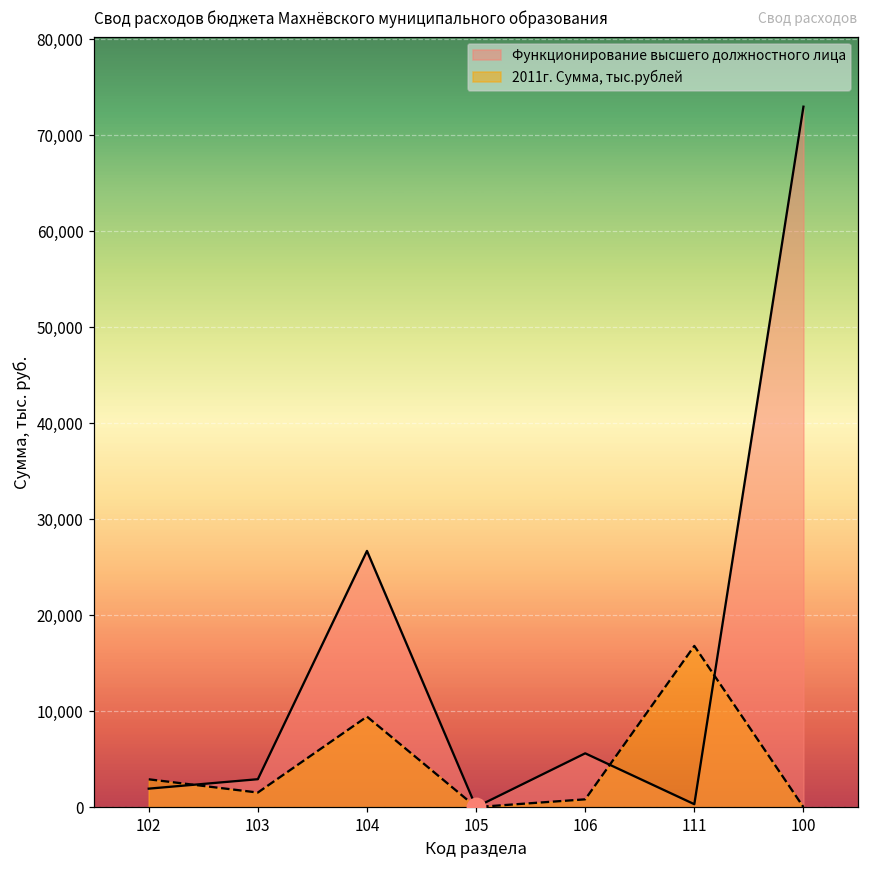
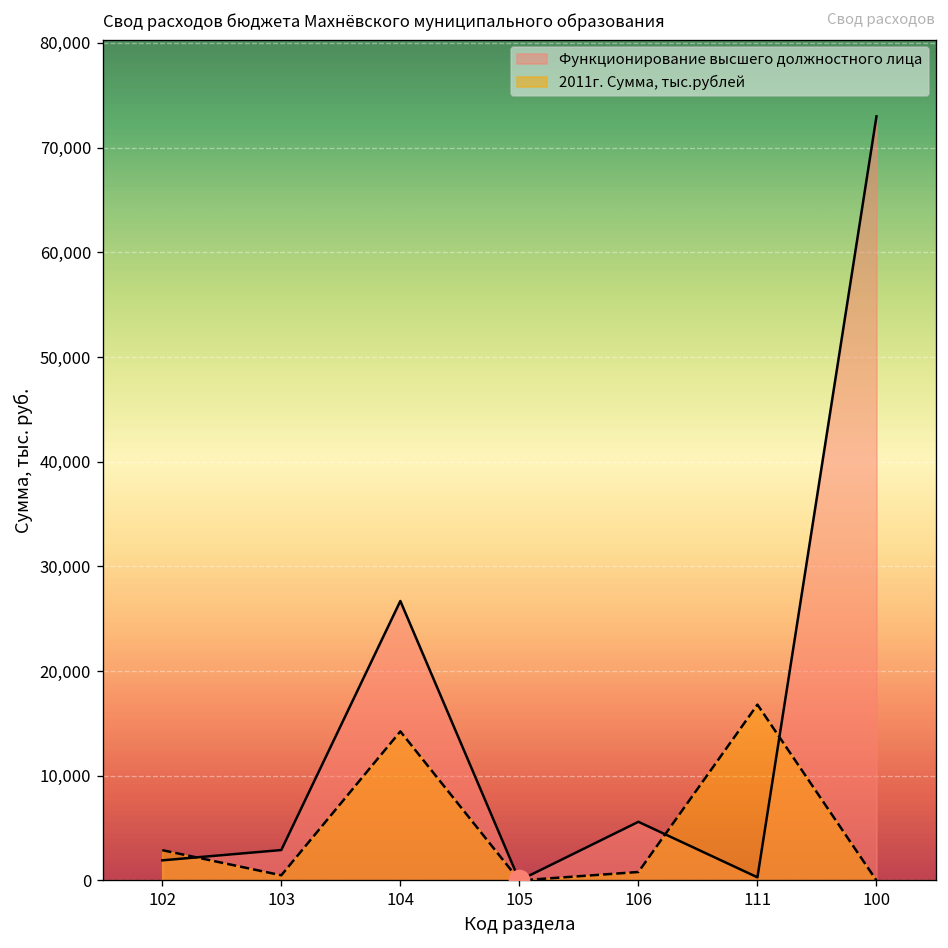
2011г. Сумма, тыс.рублей, 103: 2,000 -> 0
2011г. Сумма, тыс.рублей, 104: 9,000 -> 14,000
